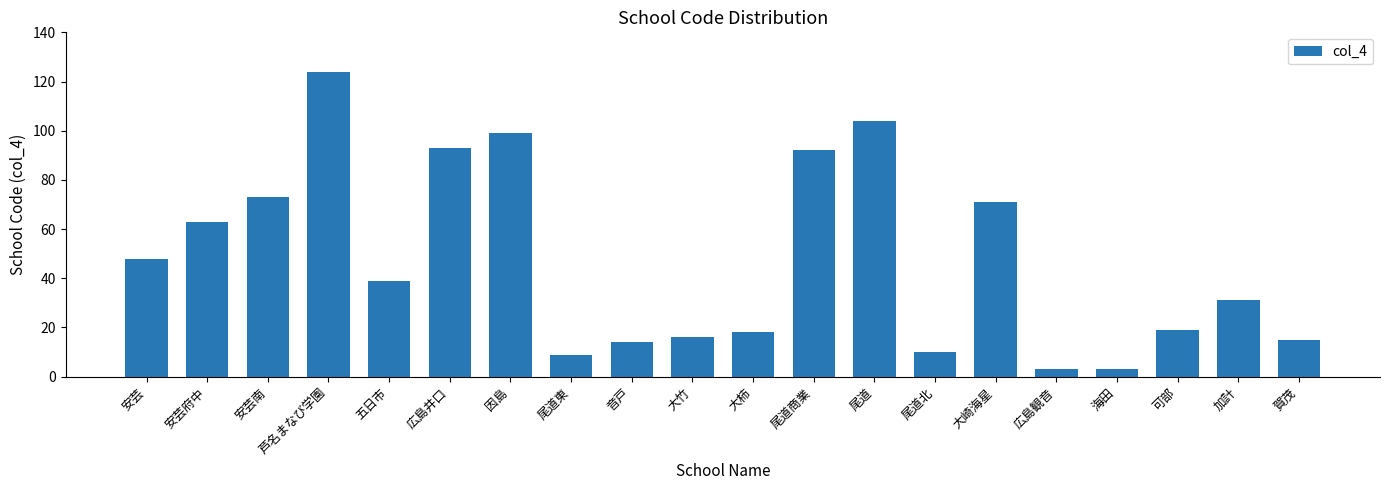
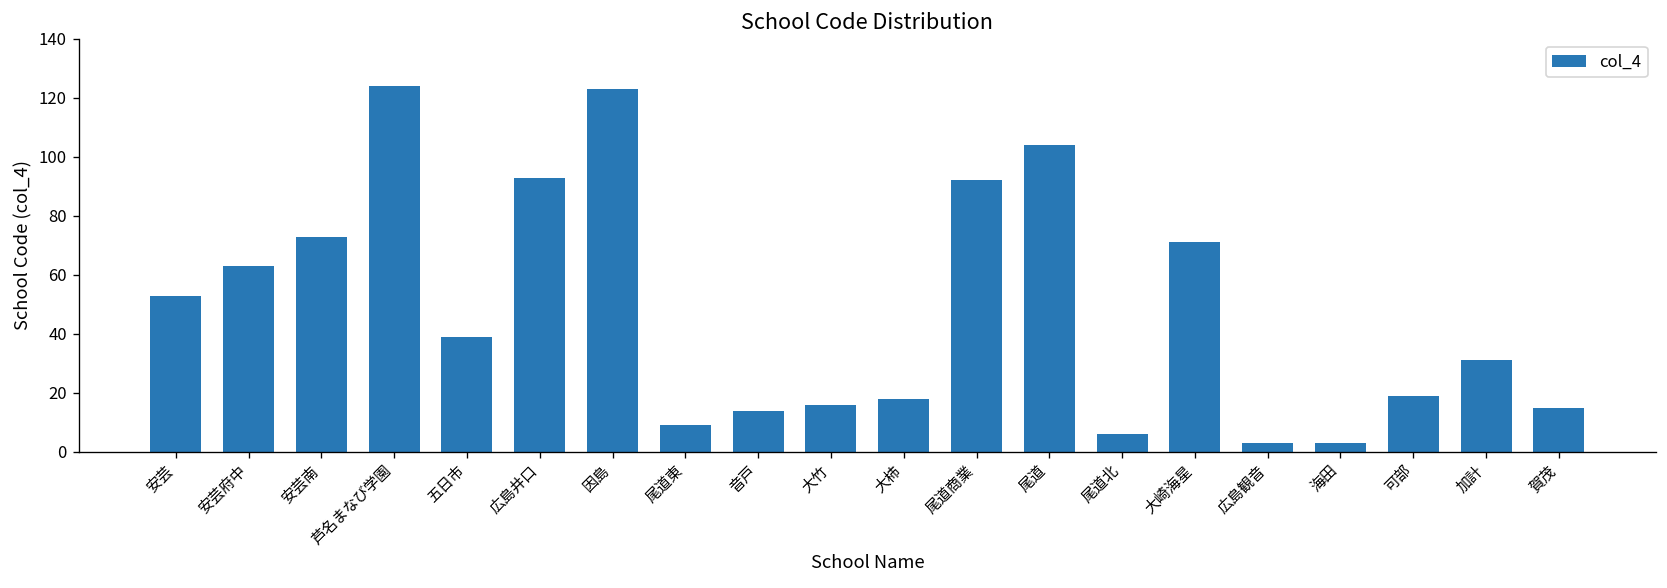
安芸: 48 -> 53
因島: 99 -> 123
尾道北: 10 -> 6
